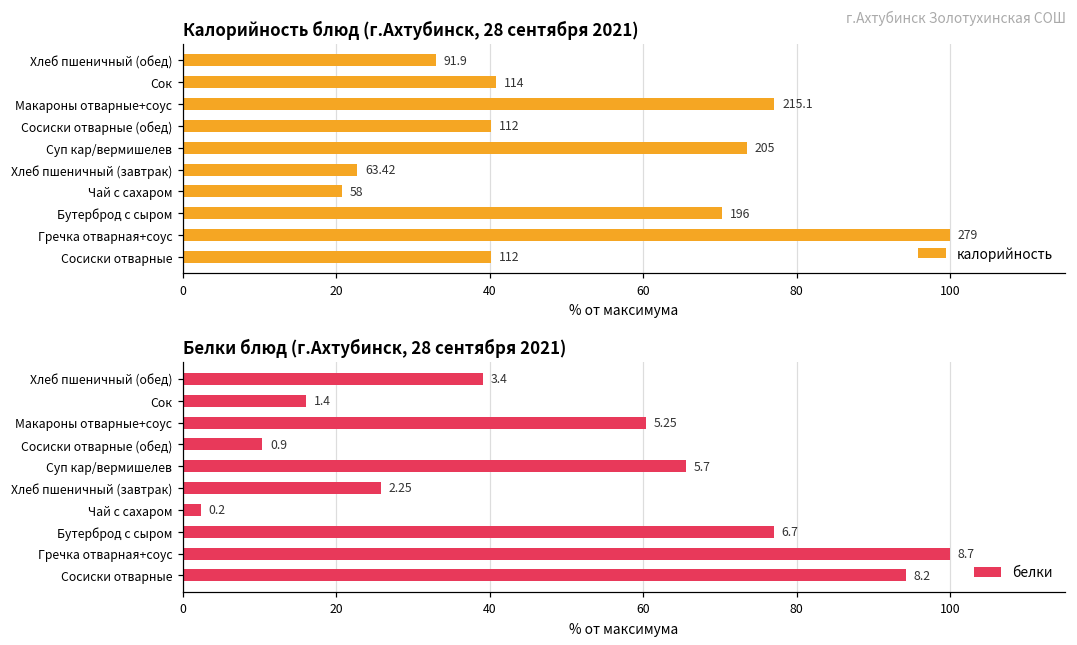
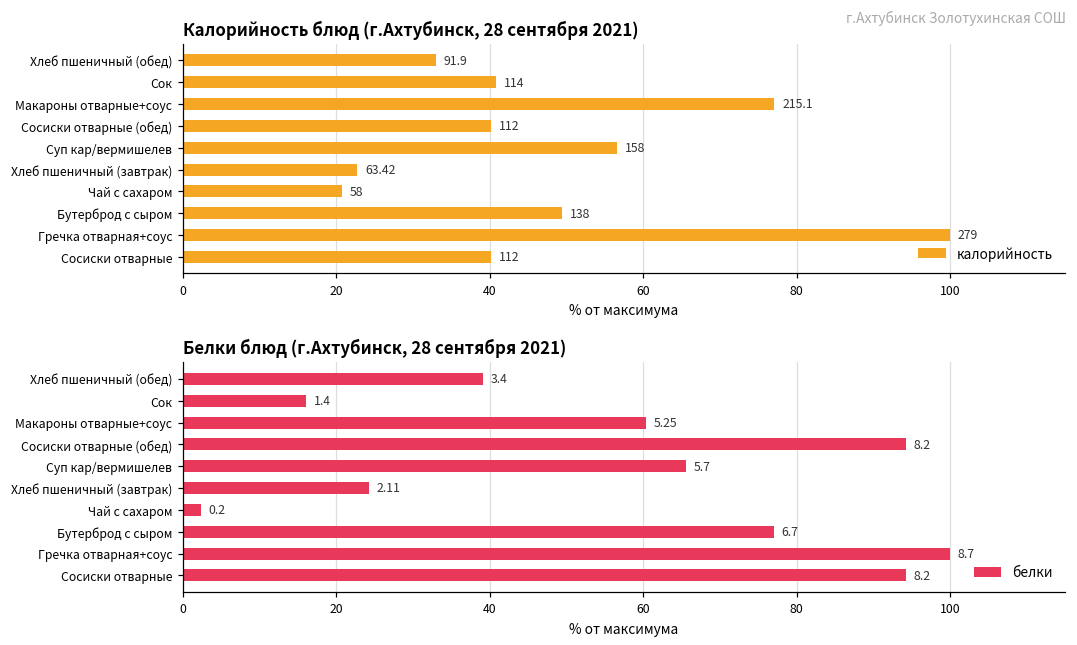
Калорийность блюд (г.Ахтубинск, 28 сентября 2021), Суп кар/вермишелев: 205 -> 158
Калорийность блюд (г.Ахтубинск, 28 сентября 2021), Бутерброд с сыром: 196 -> 138
Белки блюд (г.Ахтубинск, 28 сентября 2021), Сосиски отварные (обед): 0.9 -> 8.2
Белки блюд (г.Ахтубинск, 28 сентября 2021), Хлеб пшеничный (завтрак): 2.25 -> 2.11
